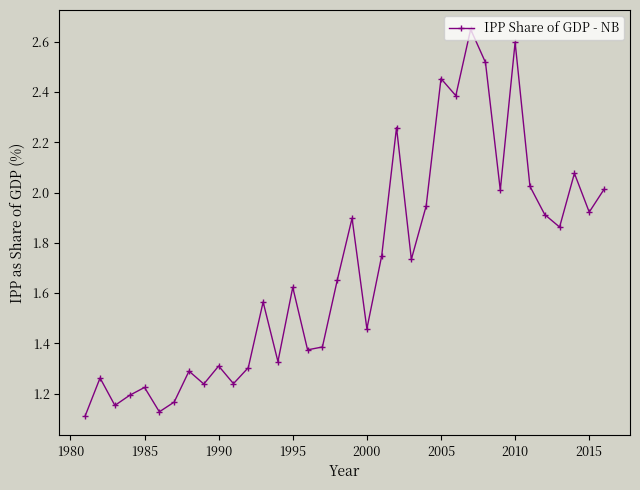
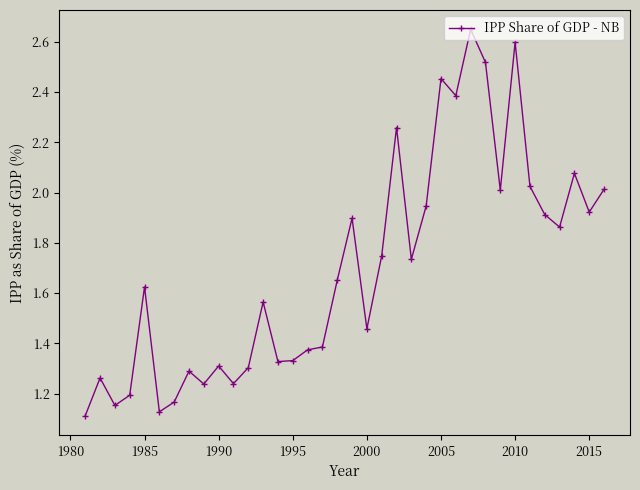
1985: 1.22 -> 1.62
1995: 1.62 -> 1.33
